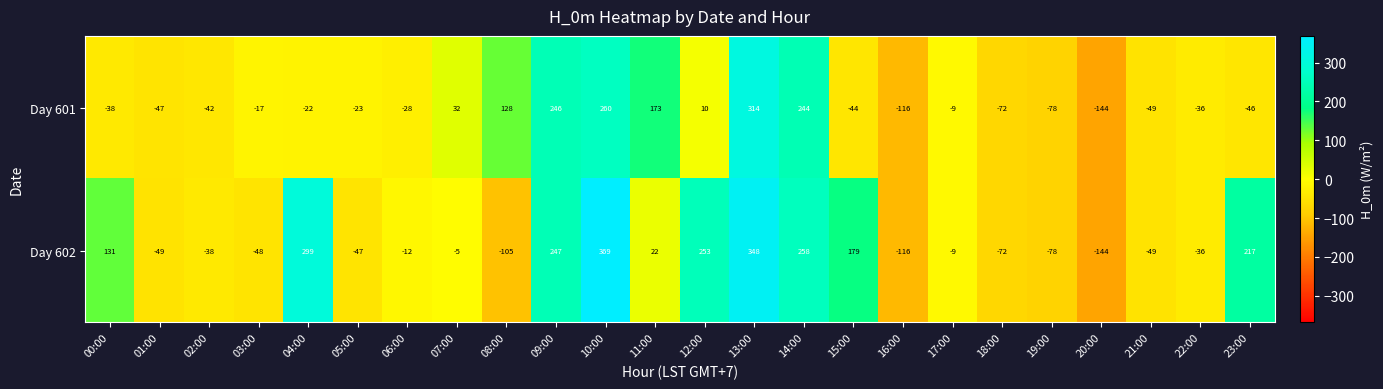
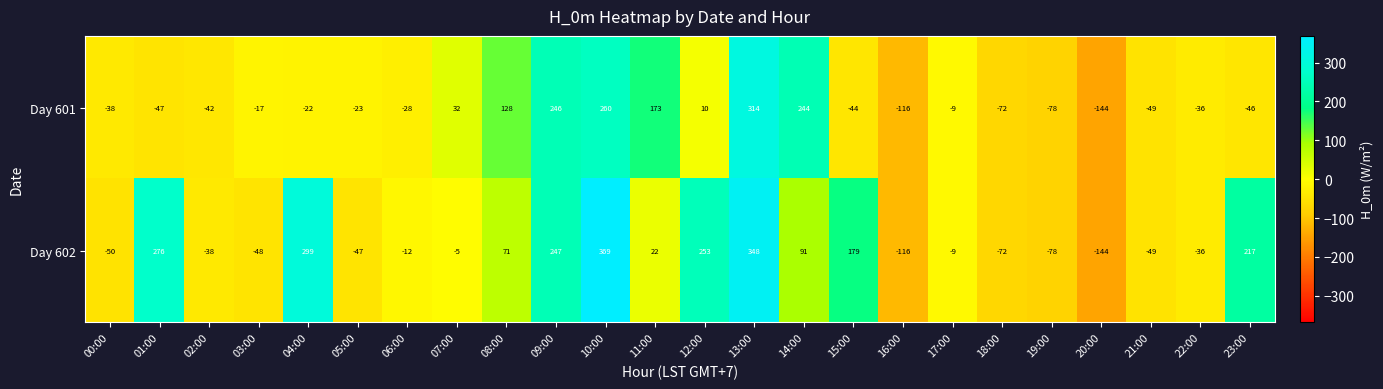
Day 602, 00:00: 131 -> -50
Day 602, 01:00: -49 -> 276
Day 602, 08:00: -105 -> 71
Day 602, 14:00: 258 -> 91
